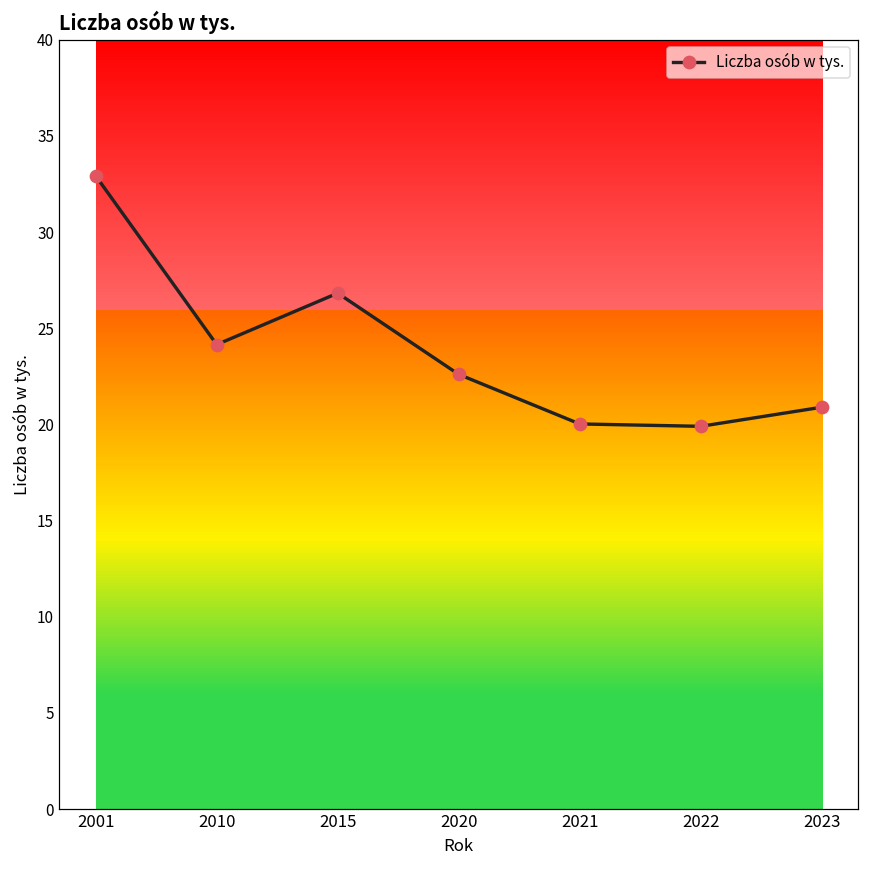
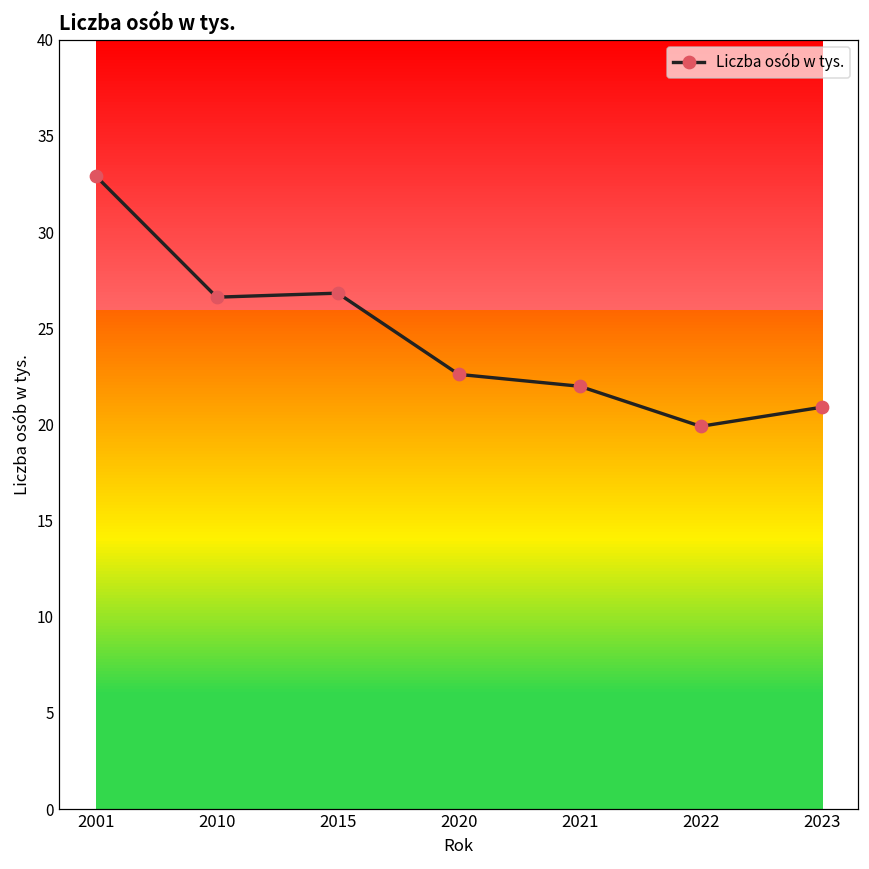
2010: 24.1 -> 26.6
2021: 20.0 -> 22.0
